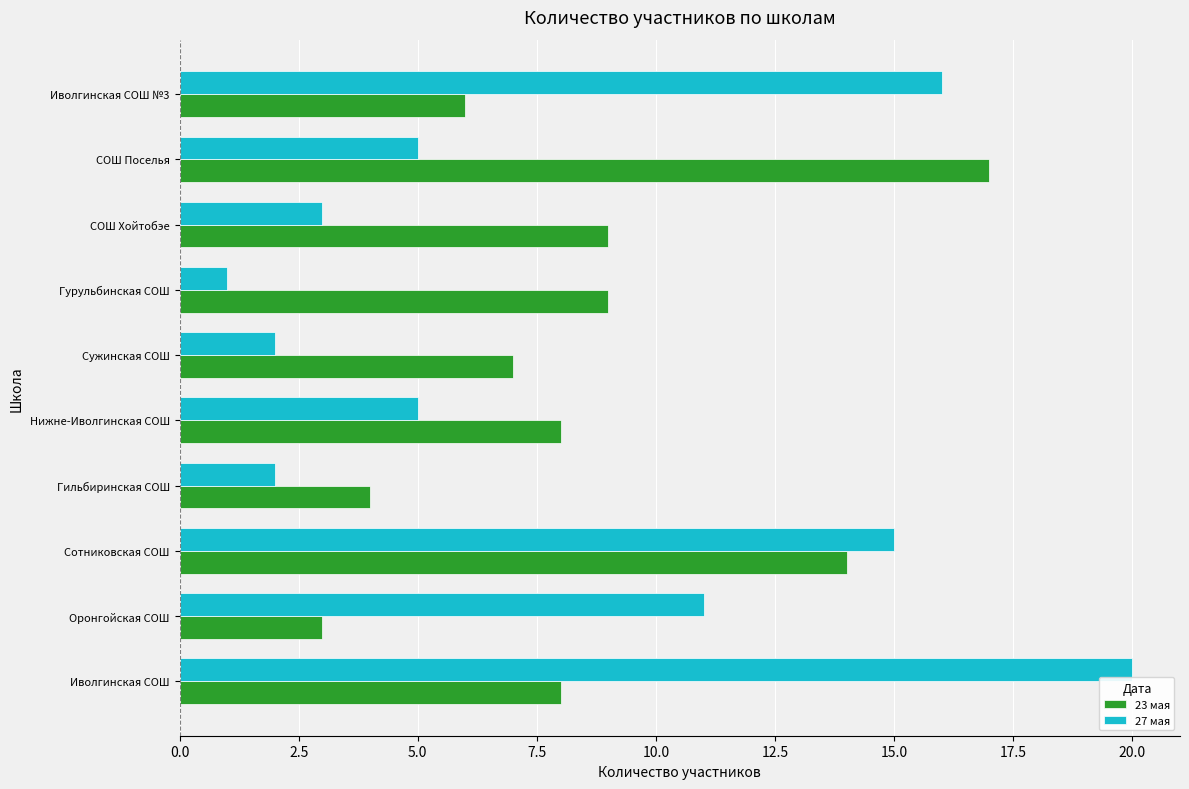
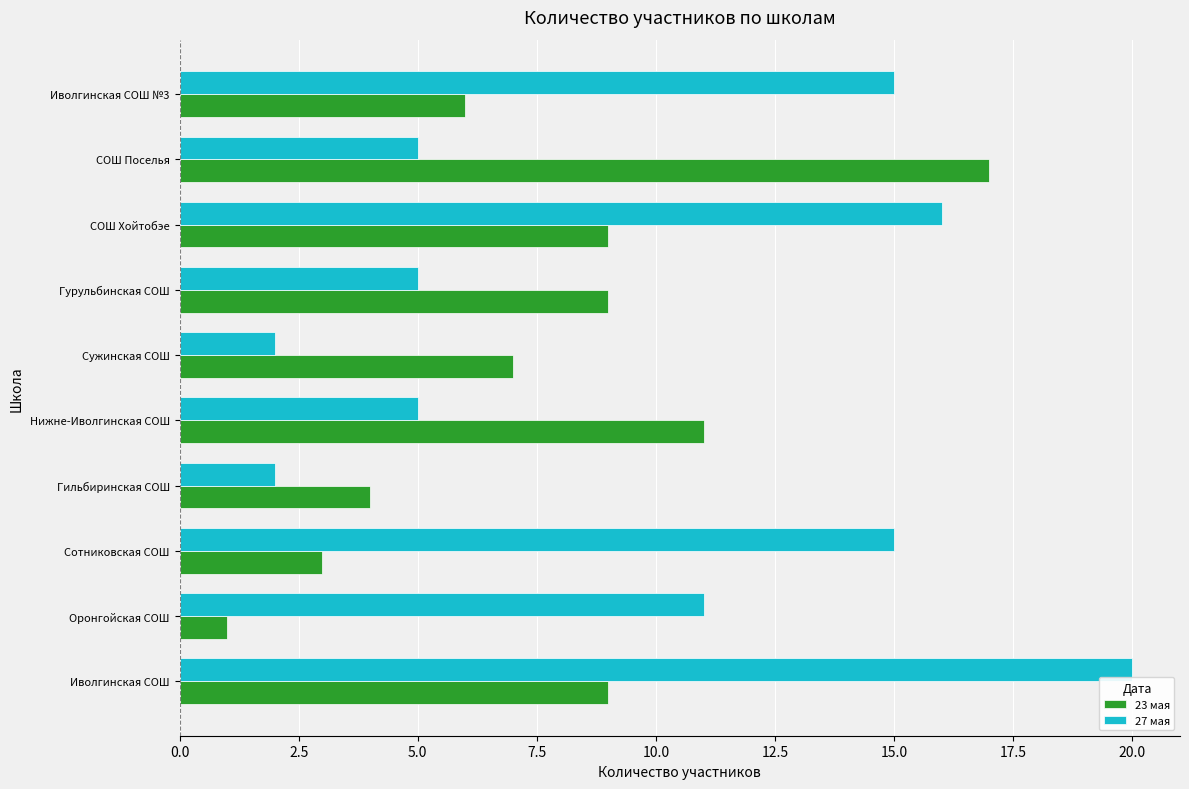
27 мая, Иволгинская СОШ №3: 16 -> 15
27 мая, СОШ Хойтобэе: 3 -> 16
27 мая, Гурульбинская СОШ: 1 -> 5
23 мая, Нижне-Иволгинская СОШ: 8 -> 11
23 мая, Сотниковская СОШ: 14 -> 3
23 мая, Оронгойская СОШ: 3 -> 1
23 мая, Иволгинская СОШ: 8 -> 9
